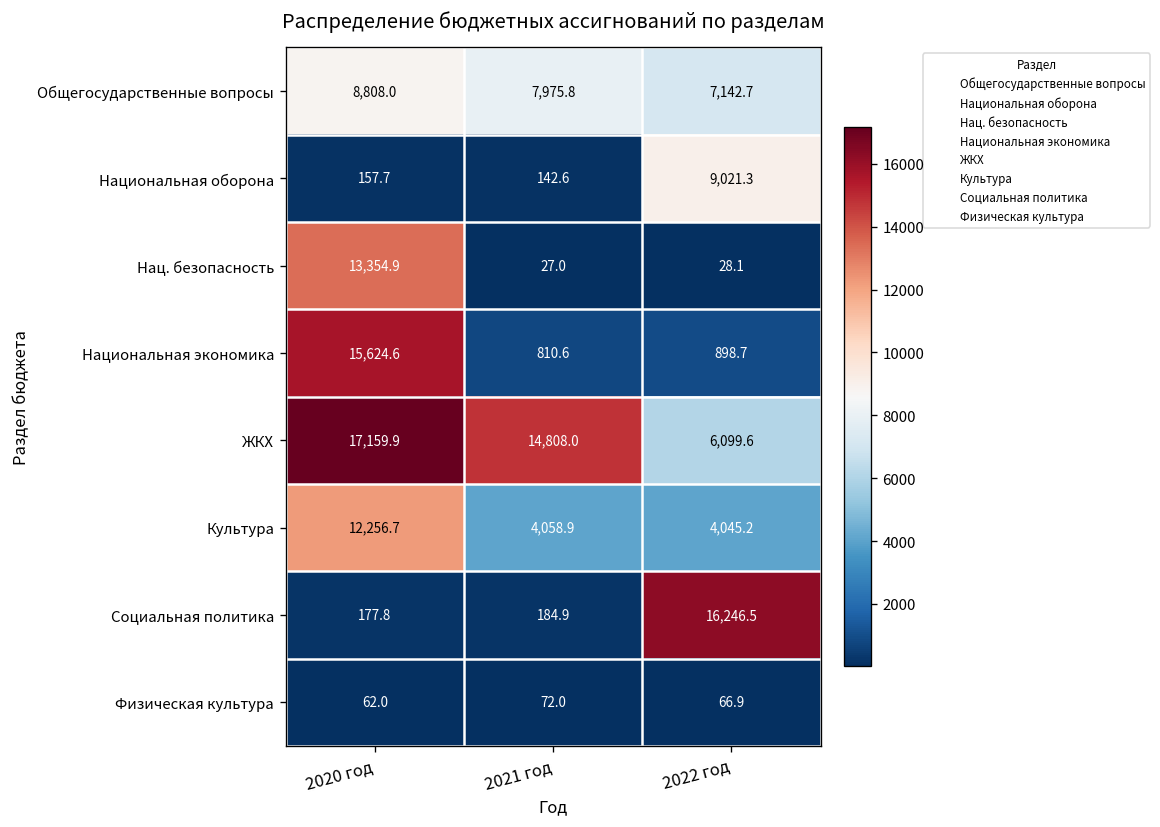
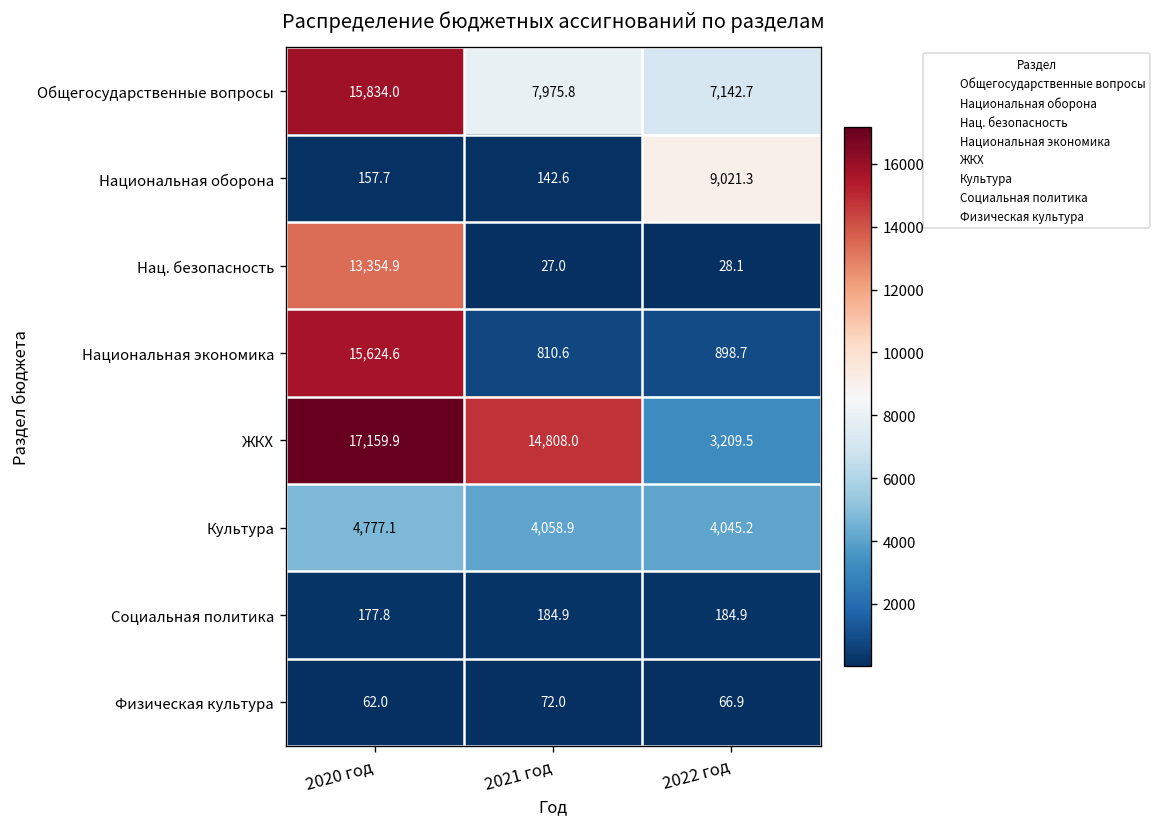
Общегосударственные вопросы, 2020 год: 8,808.0 -> 15,834.0
ЖКХ, 2022 год: 6,099.6 -> 3,209.5
Культура, 2020 год: 12,256.7 -> 4,777.1
Социальная политика, 2022 год: 16,246.5 -> 184.9
